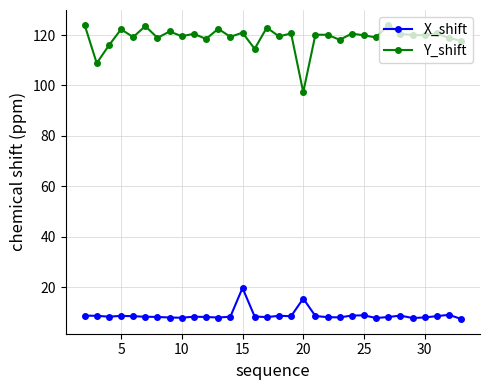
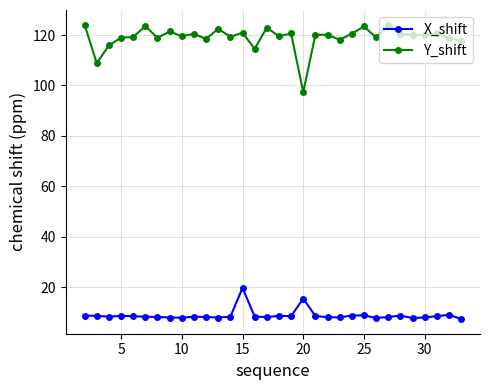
Y_shift, 5: 122 -> 119
Y_shift, 25: 120 -> 123
